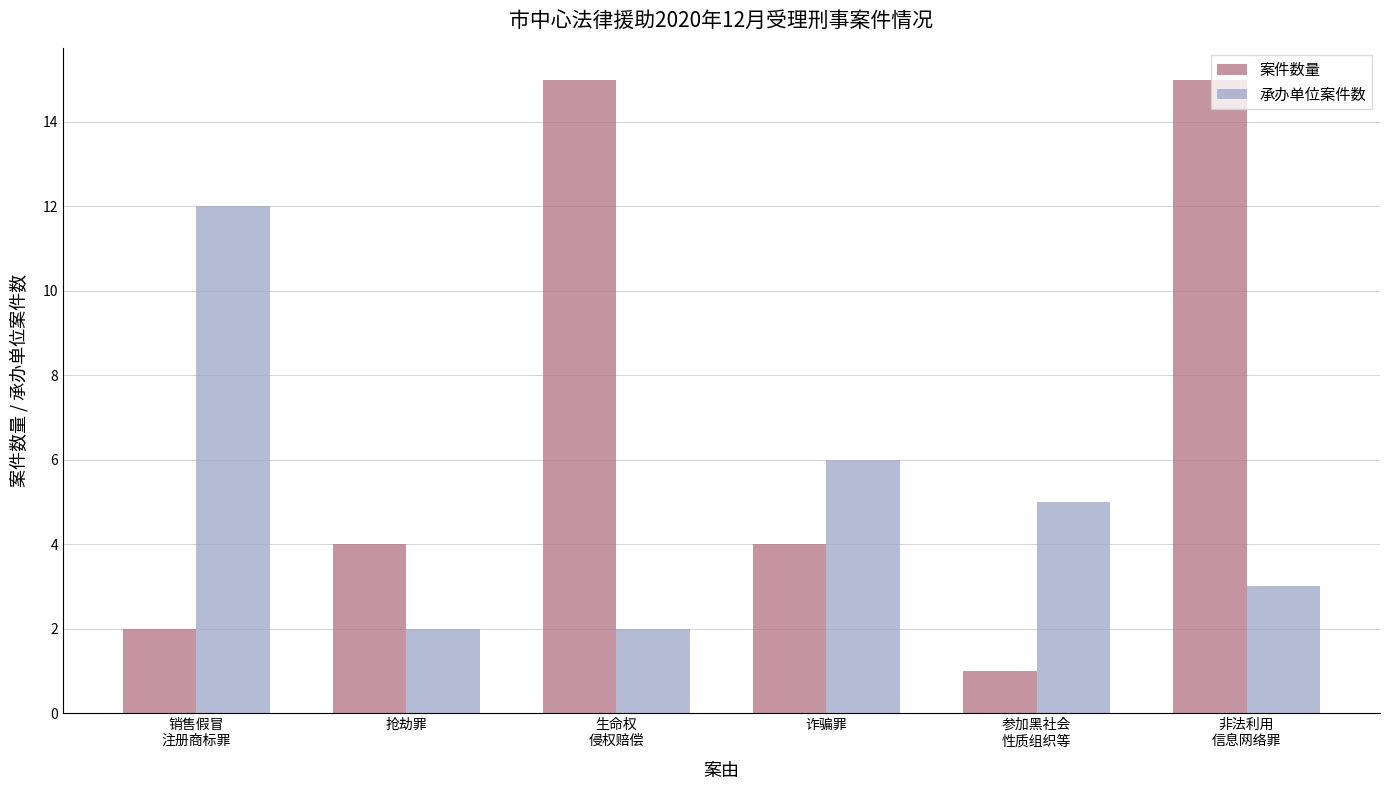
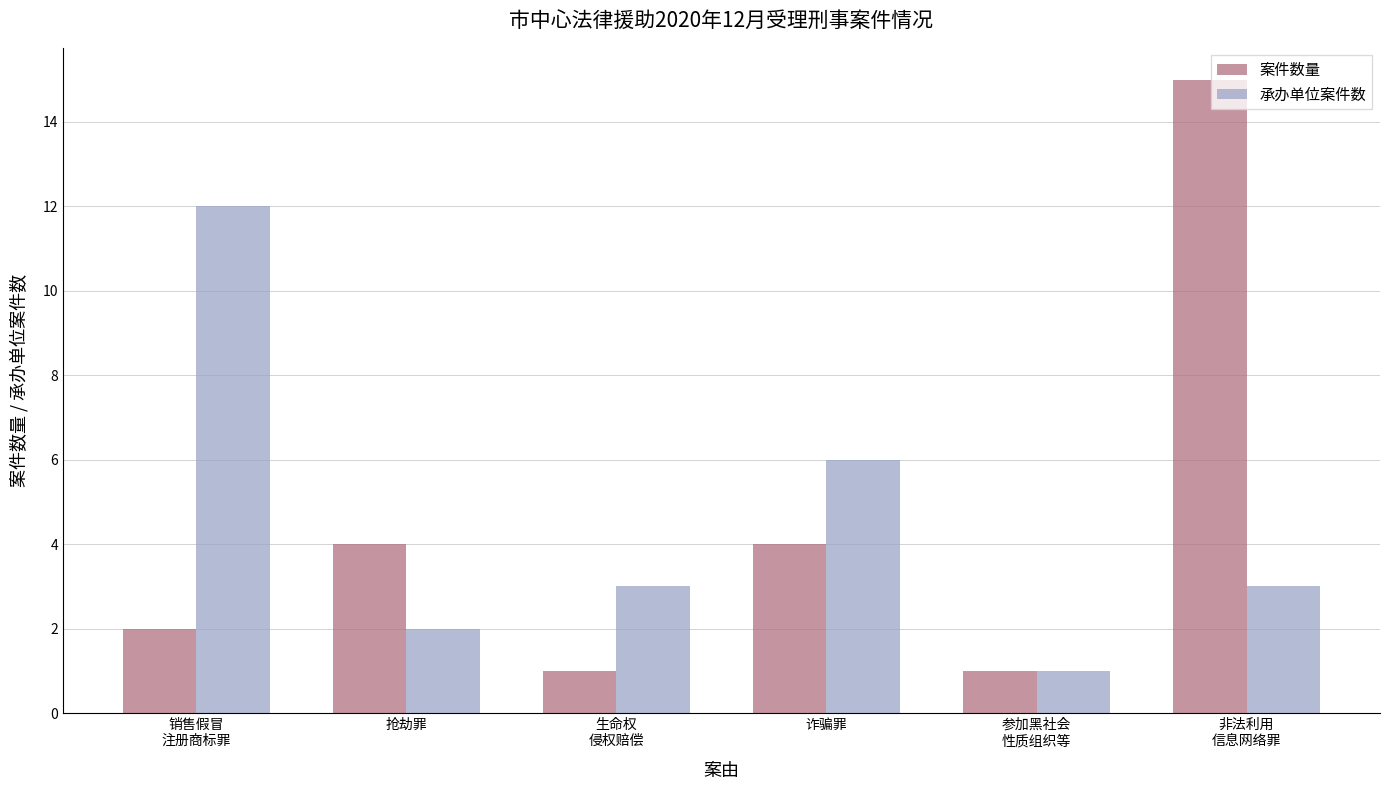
案件数量, 生命权 侵权赔偿: 15 -> 1
承办单位案件数, 生命权 侵权赔偿: 2 -> 3
承办单位案件数, 参加黑社会 性质组织等: 5 -> 1
